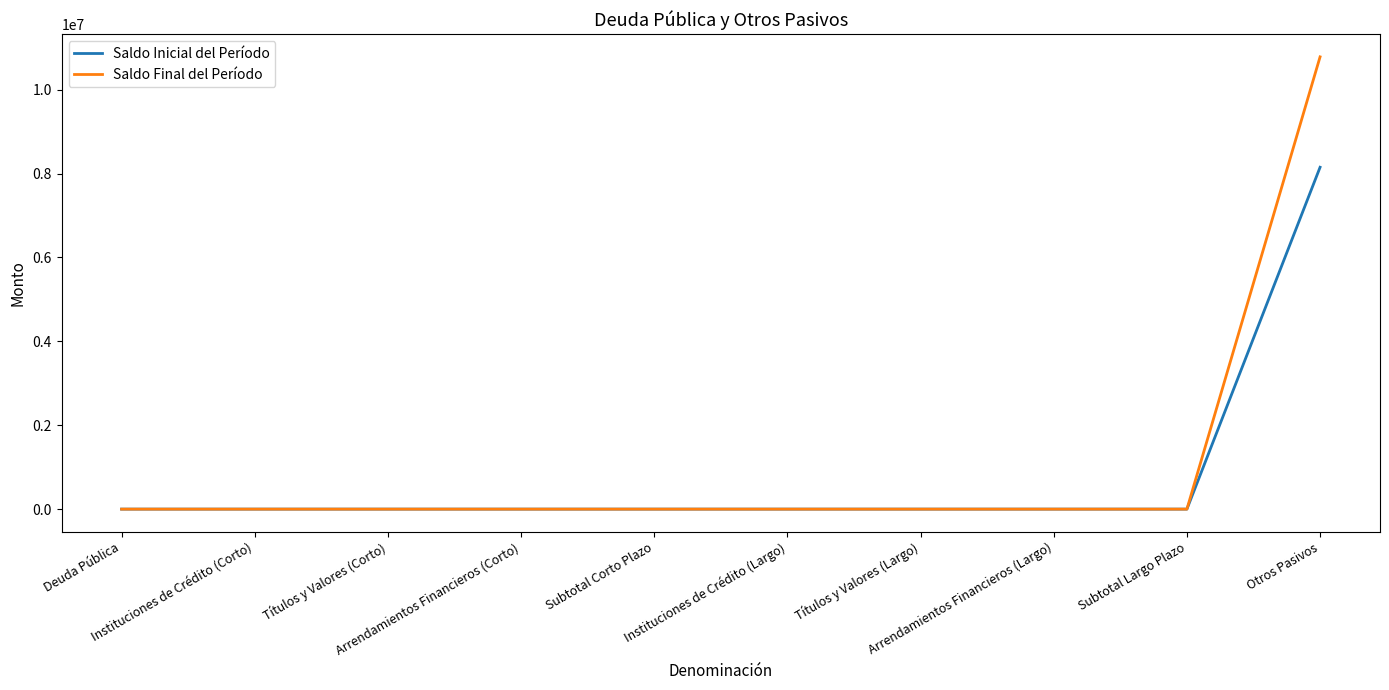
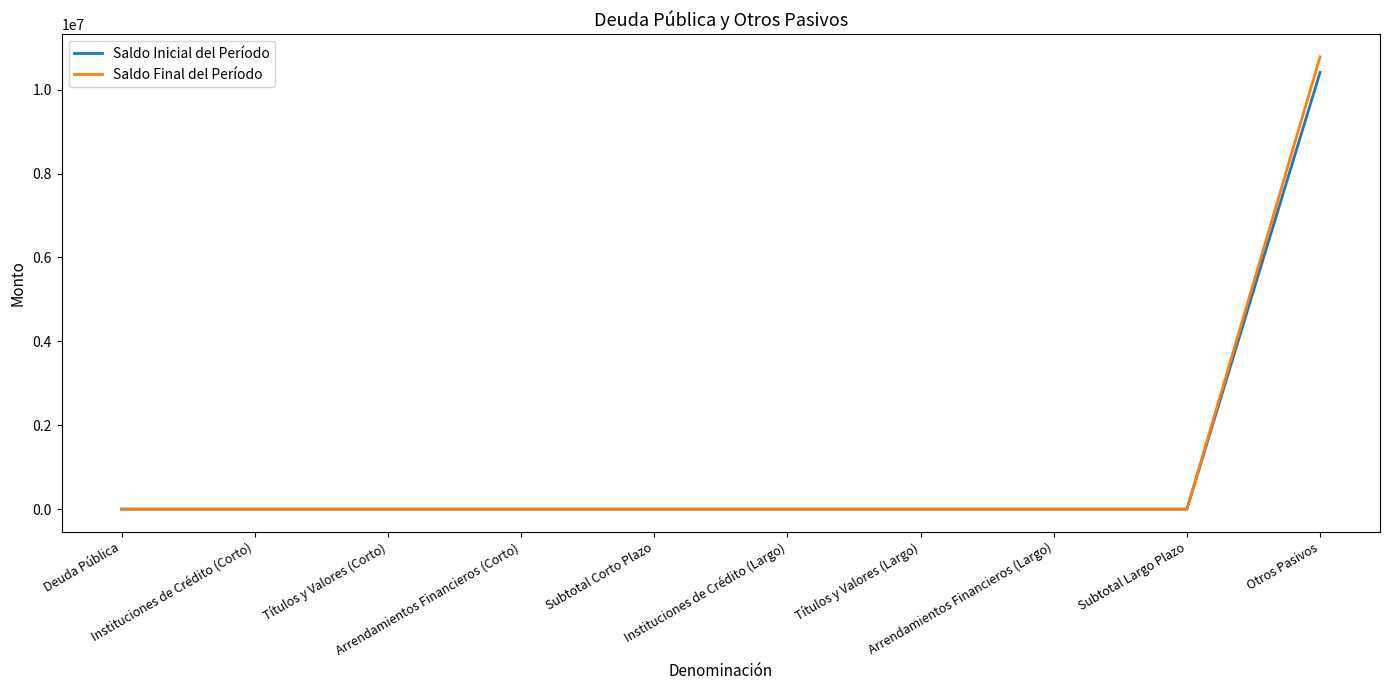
Saldo Inicial del Período, Otros Pasivos: 8200000 -> 10400000
